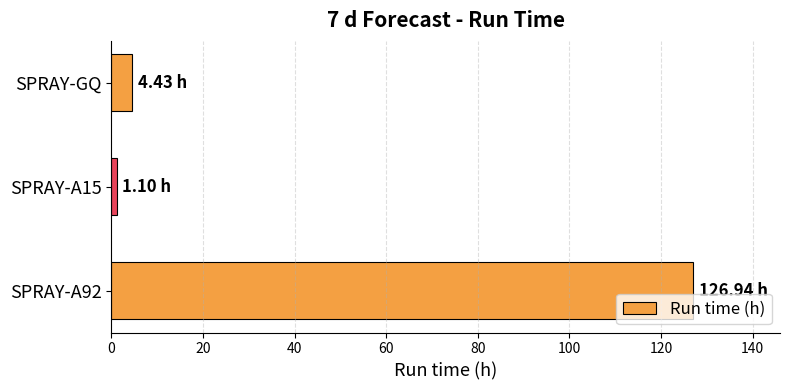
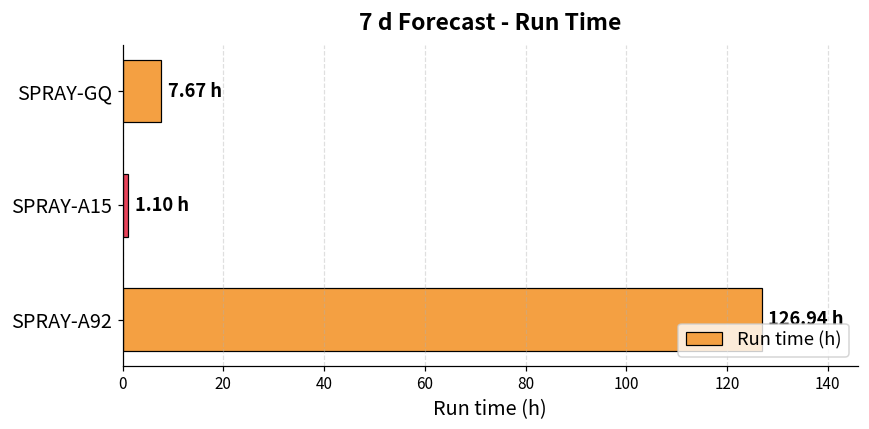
SPRAY-GQ: 4.43 -> 7.67
